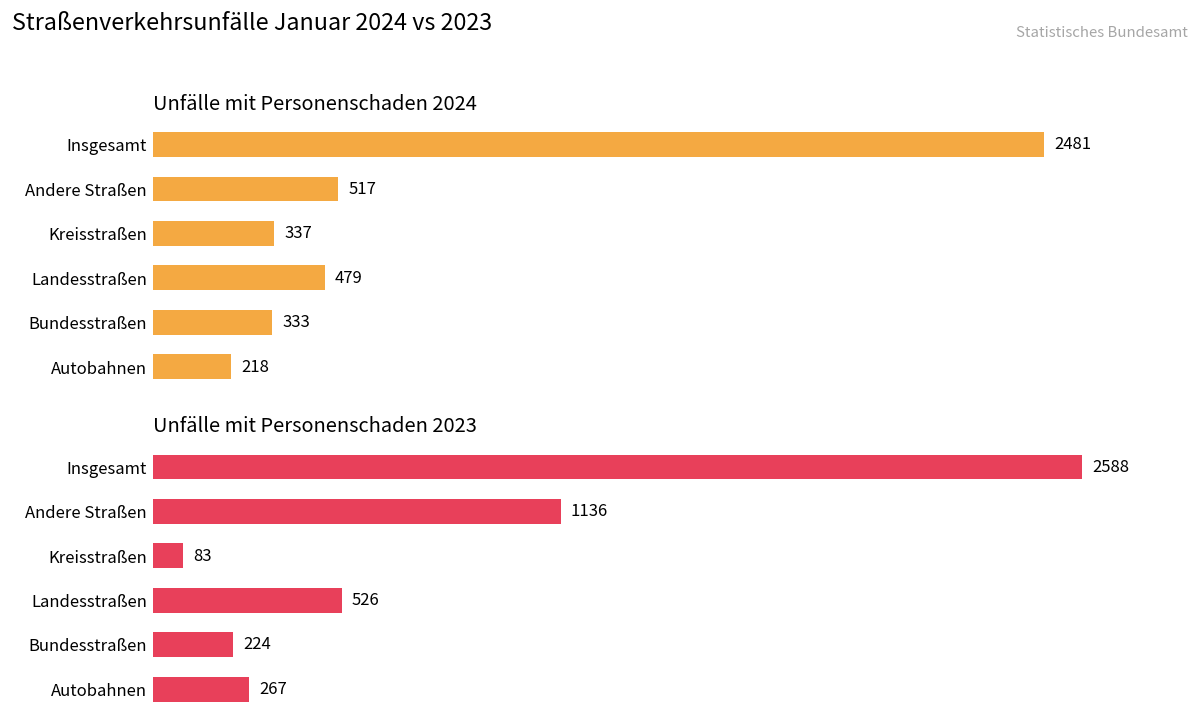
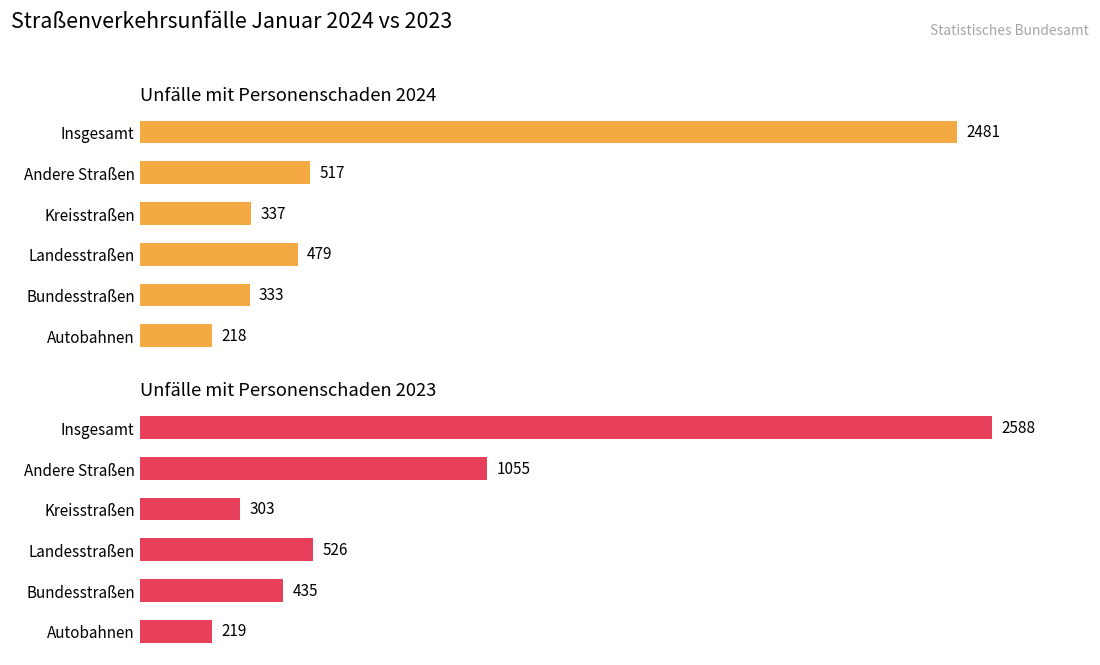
Unfälle mit Personenschaden 2023, Andere Straßen: 1136 -> 1055
Unfälle mit Personenschaden 2023, Kreisstraßen: 83 -> 303
Unfälle mit Personenschaden 2023, Bundesstraßen: 224 -> 435
Unfälle mit Personenschaden 2023, Autobahnen: 267 -> 219
